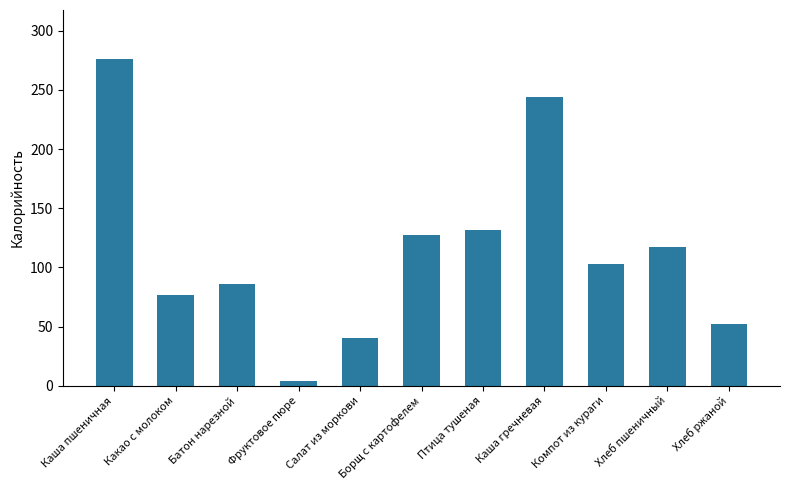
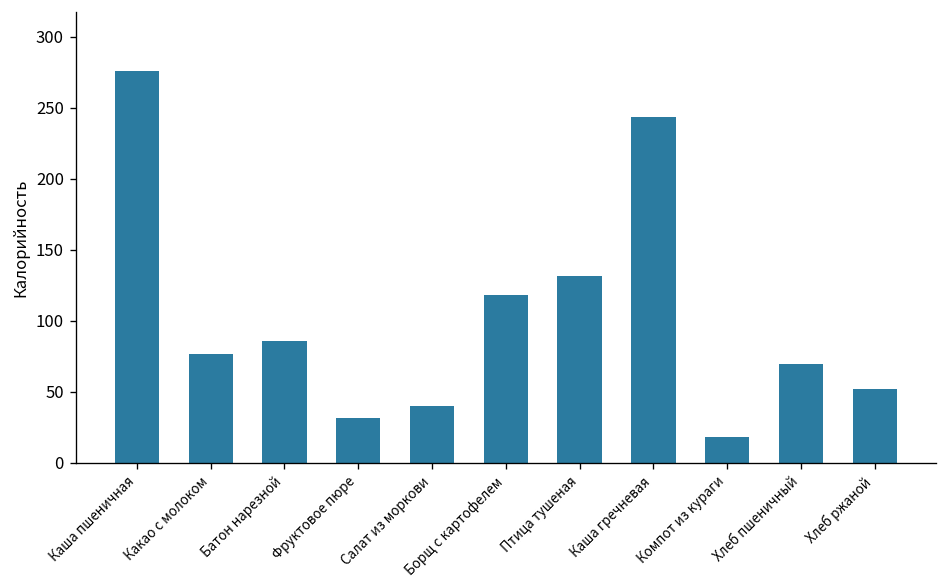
Фруктовое пюре: 4 -> 32
Борщ с картофелем: 127 -> 118
Компот из кураги: 103 -> 18
Хлеб пшеничный: 117 -> 70
